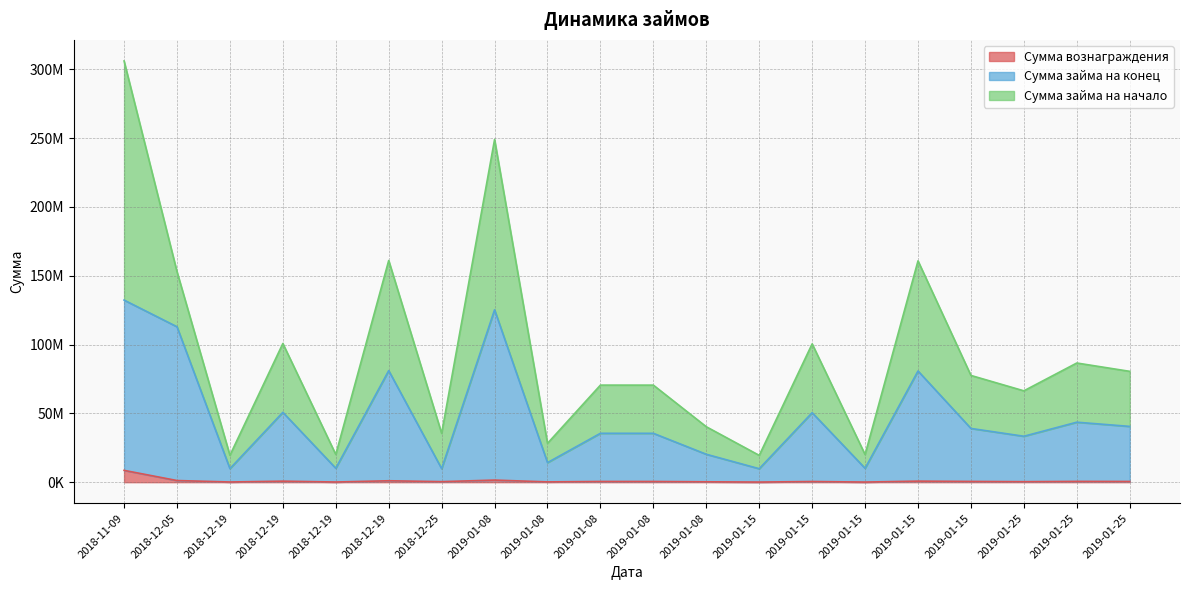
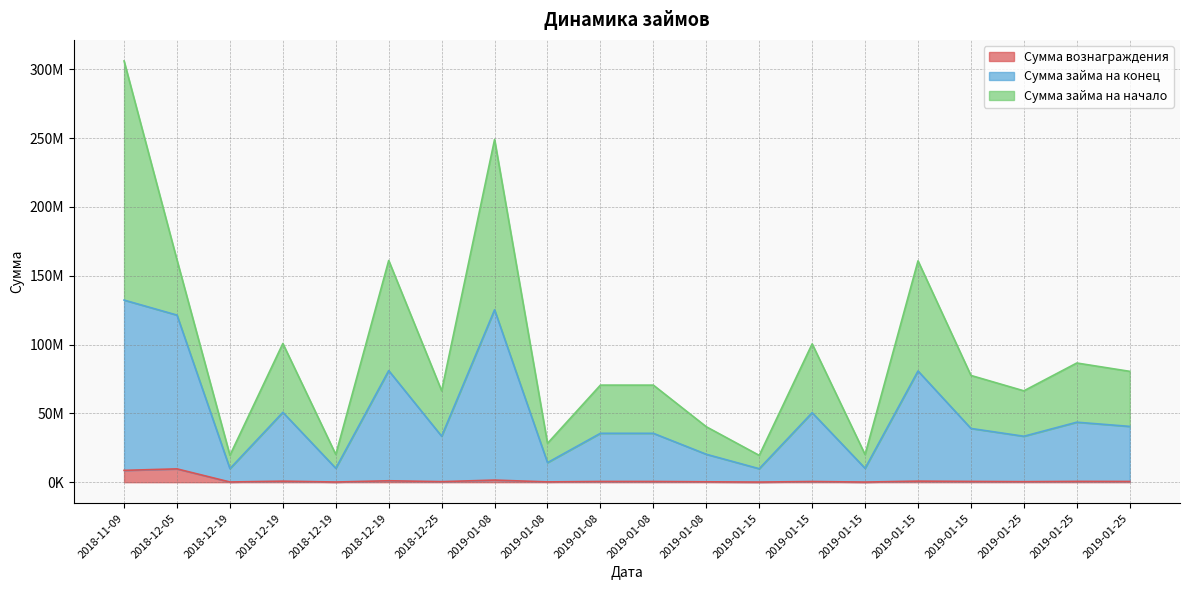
Сумма вознаграждения, 2018-12-05: 1000000 -> 10000000
Сумма займа на конец, 2018-12-25: 9000000 -> 33000000
Сумма займа на начало, 2018-12-25: 26000000 -> 33000000
